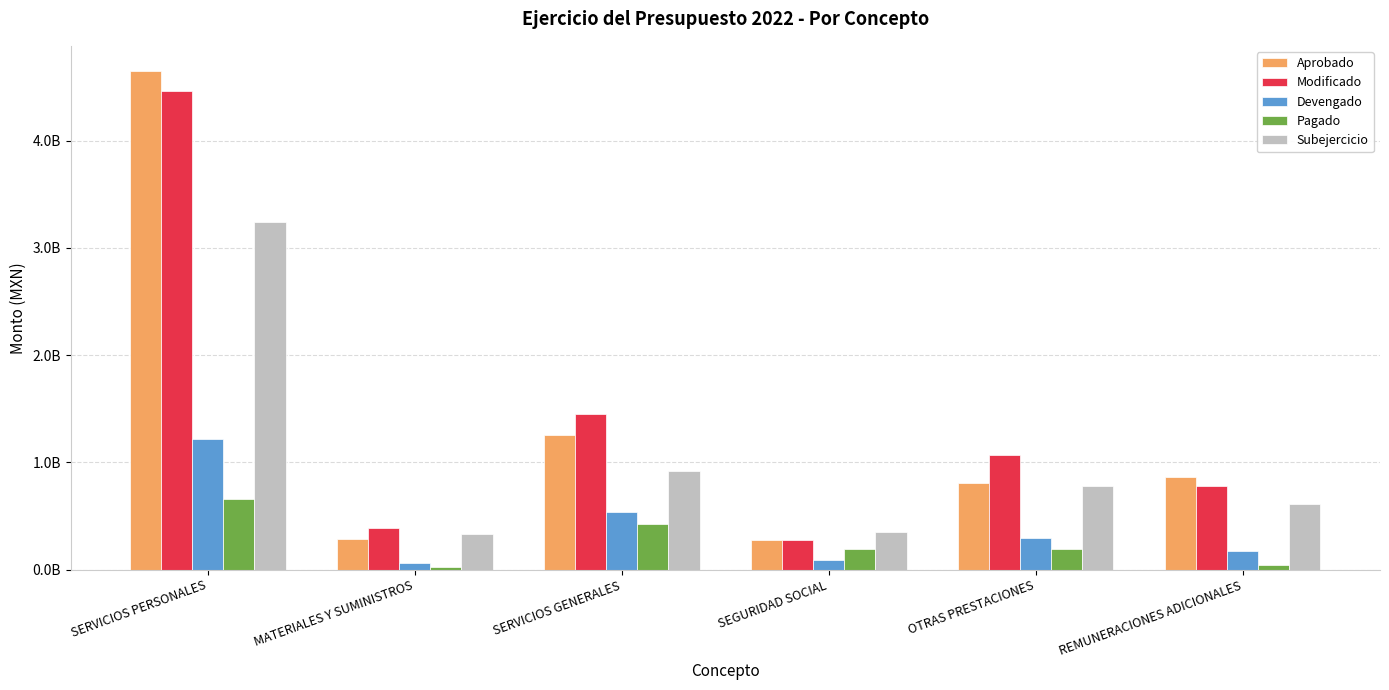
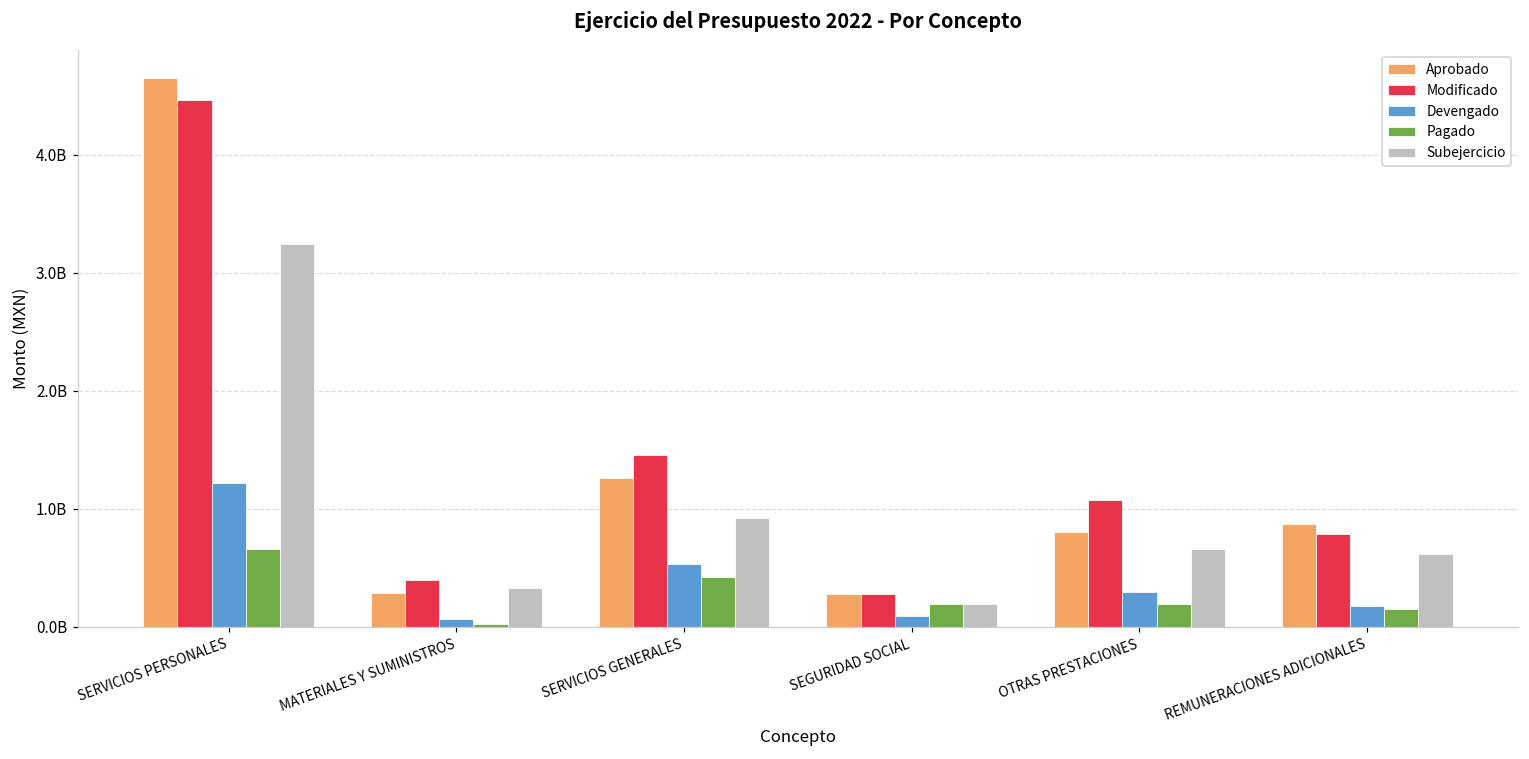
Subejercicio, SEGURIDAD SOCIAL: 350000000 -> 190000000
Subejercicio, OTRAS PRESTACIONES: 780000000 -> 660000000
Pagado, REMUNERACIONES ADICIONALES: 40000000 -> 150000000
